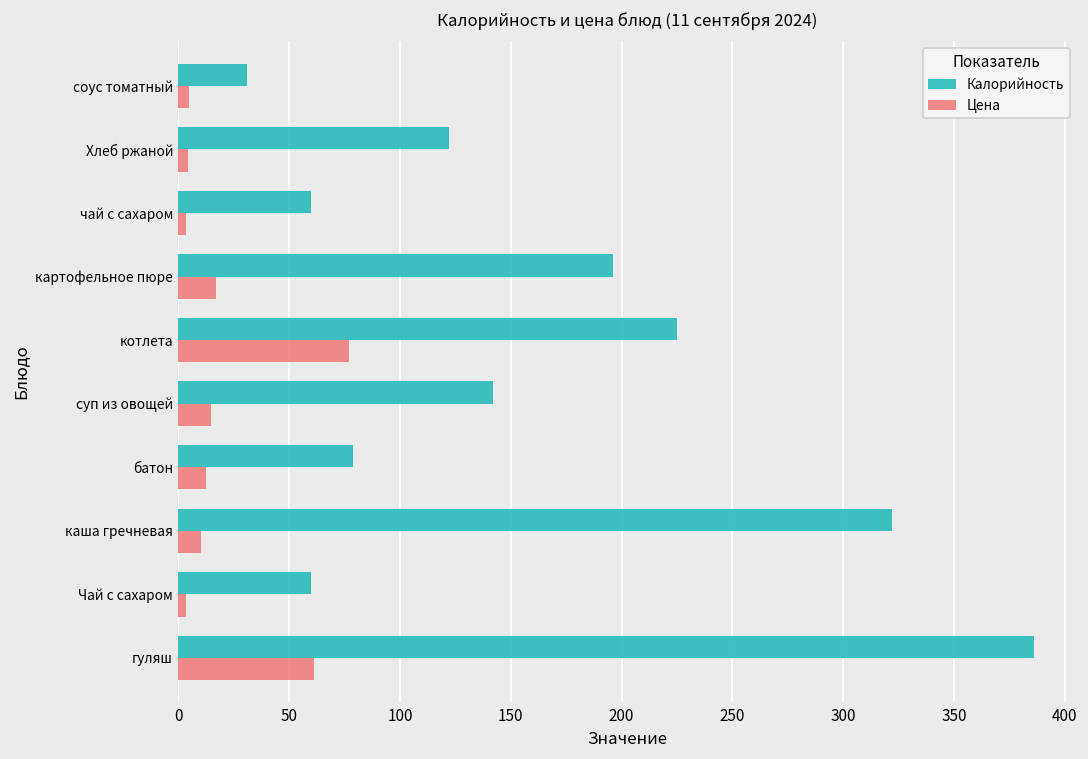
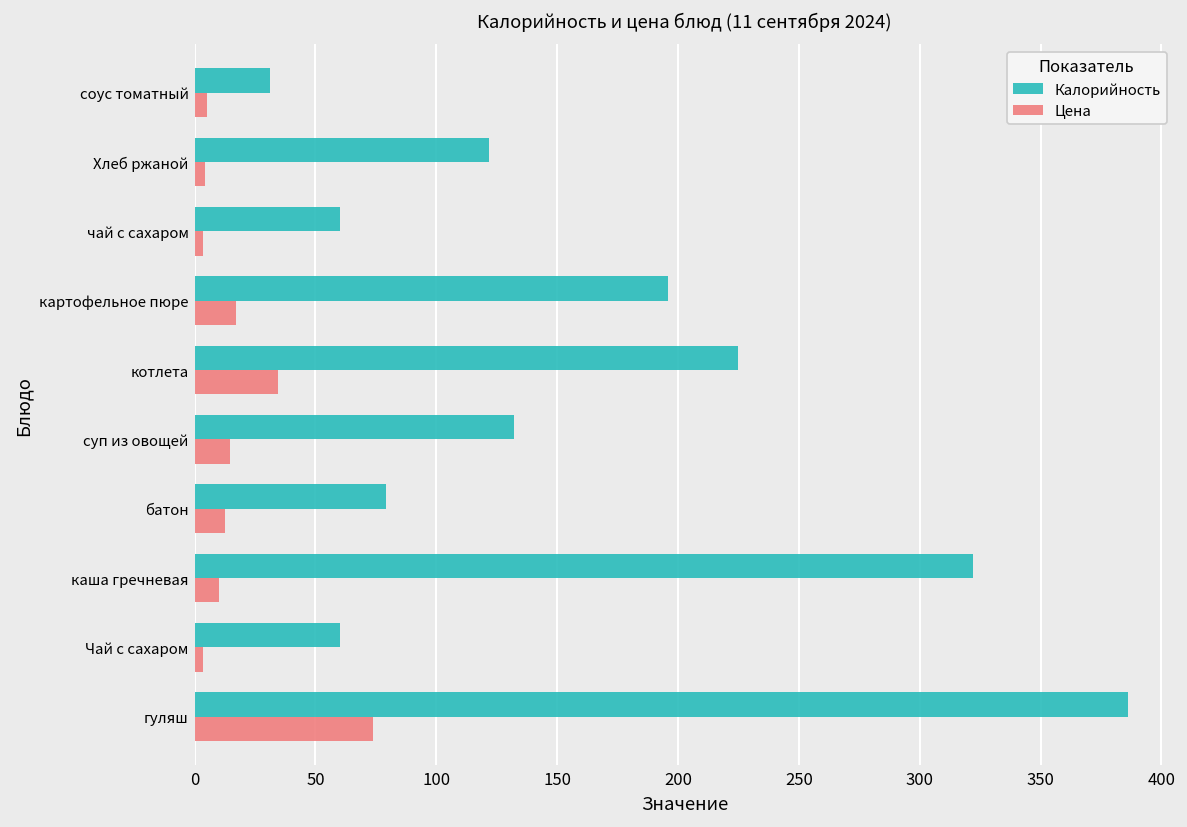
Цена, котлета: 77 -> 34
Калорийность, суп из овощей: 142 -> 132
Цена, гуляш: 61 -> 74
